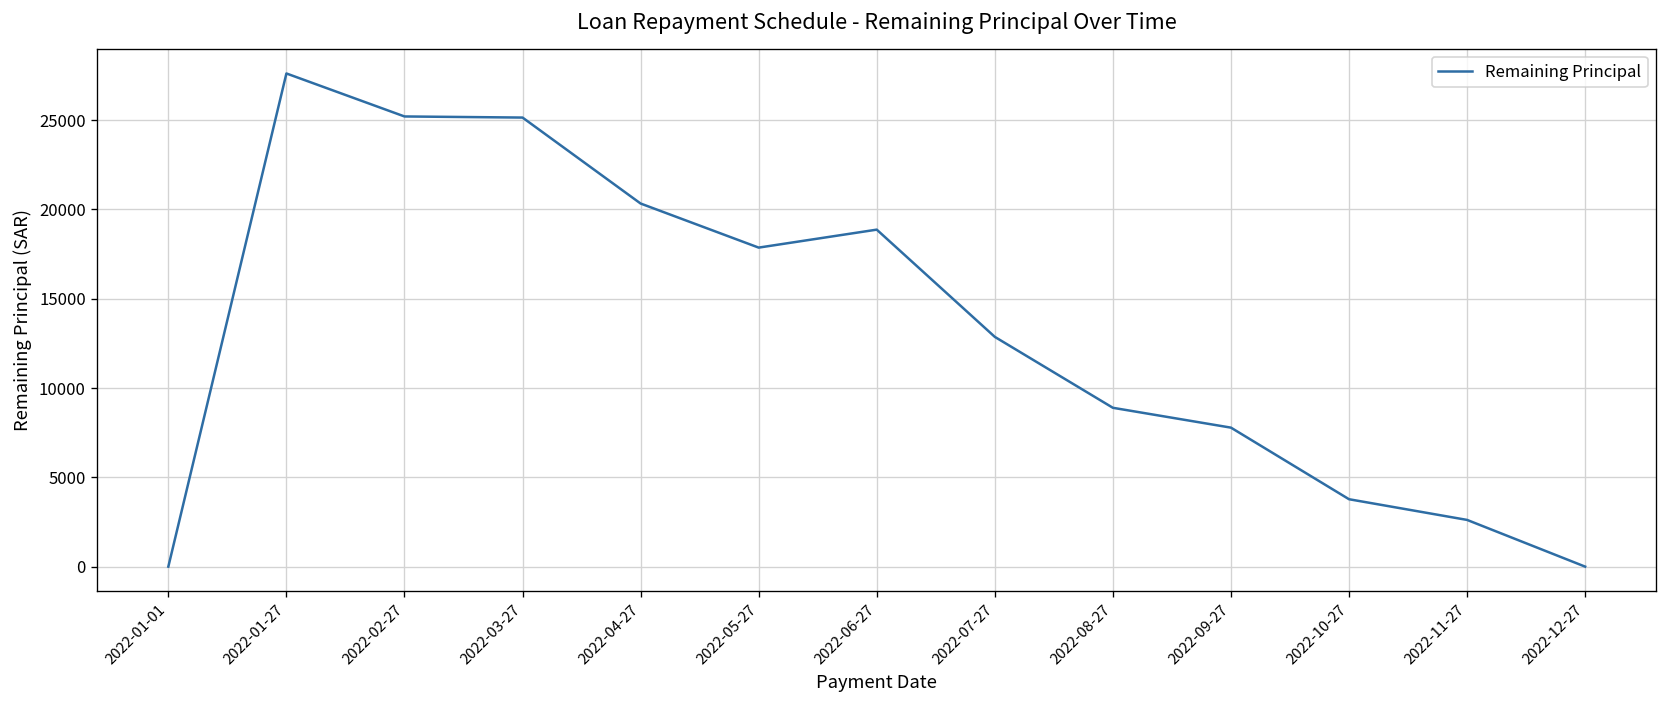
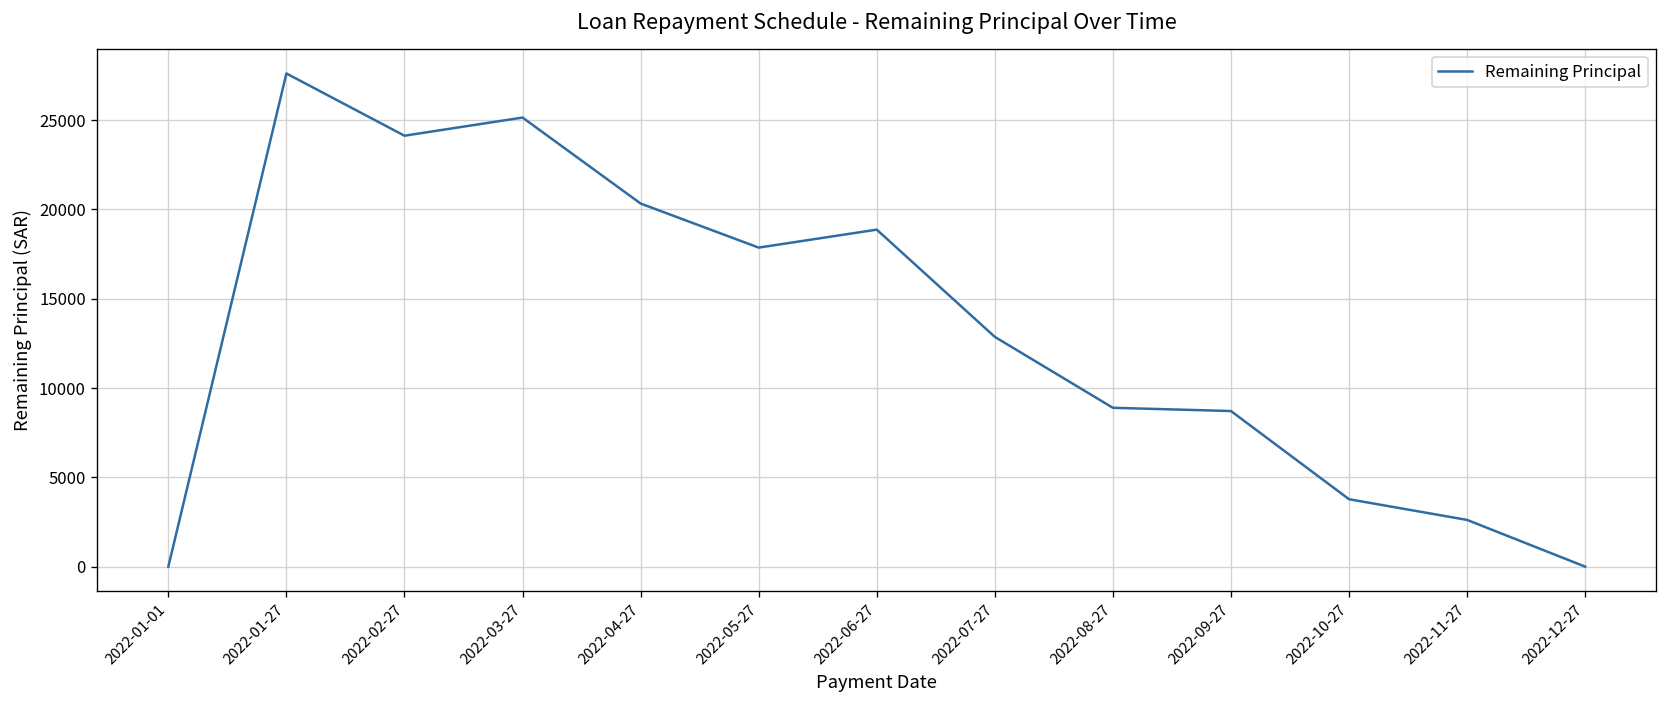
2022-02-27: 25200 -> 24100
2022-09-27: 7800 -> 8700
